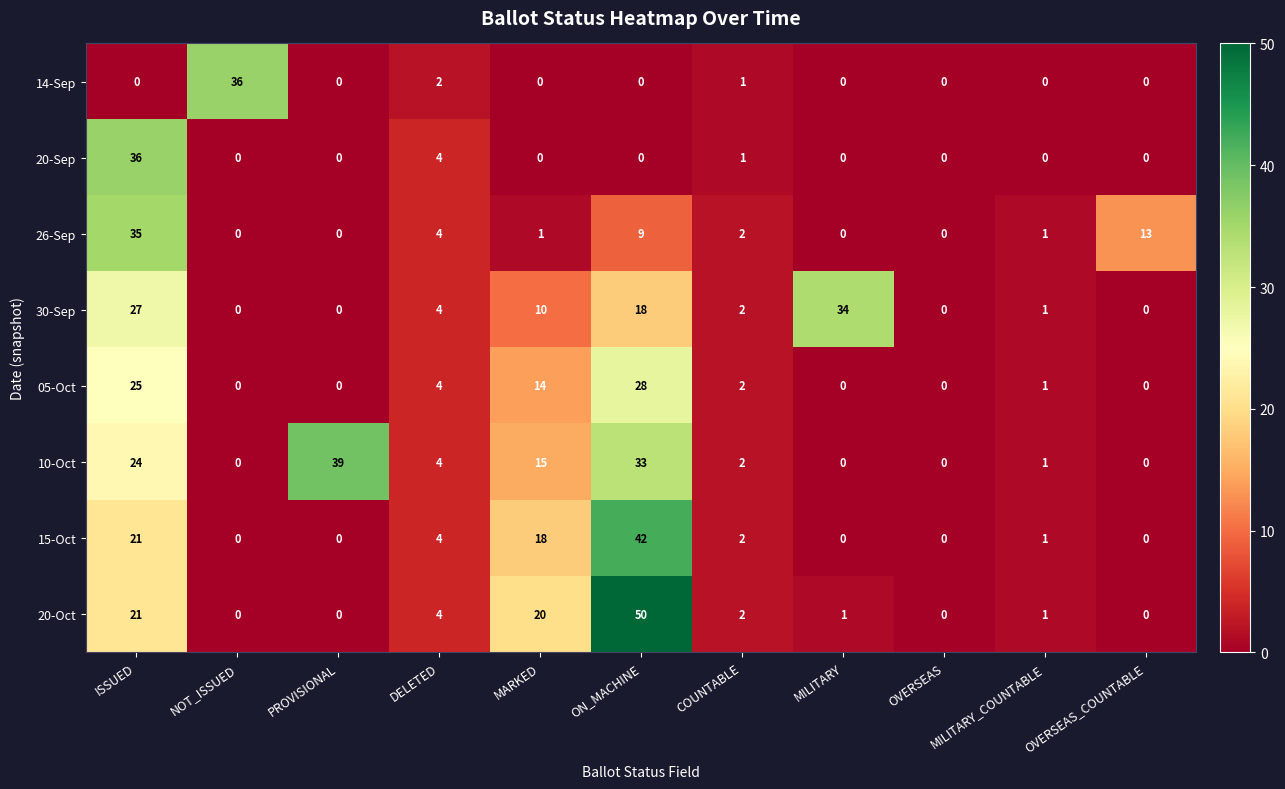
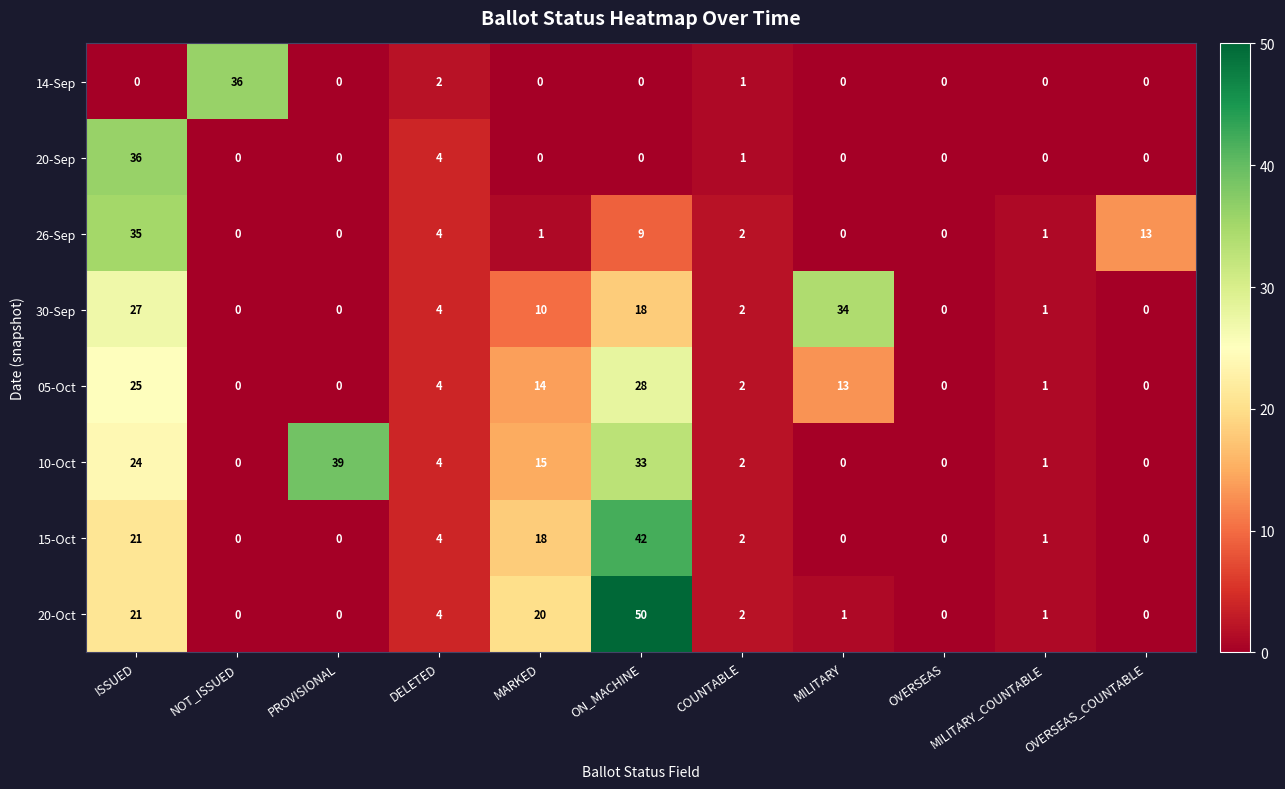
05-Oct, MILITARY: 0 -> 13
